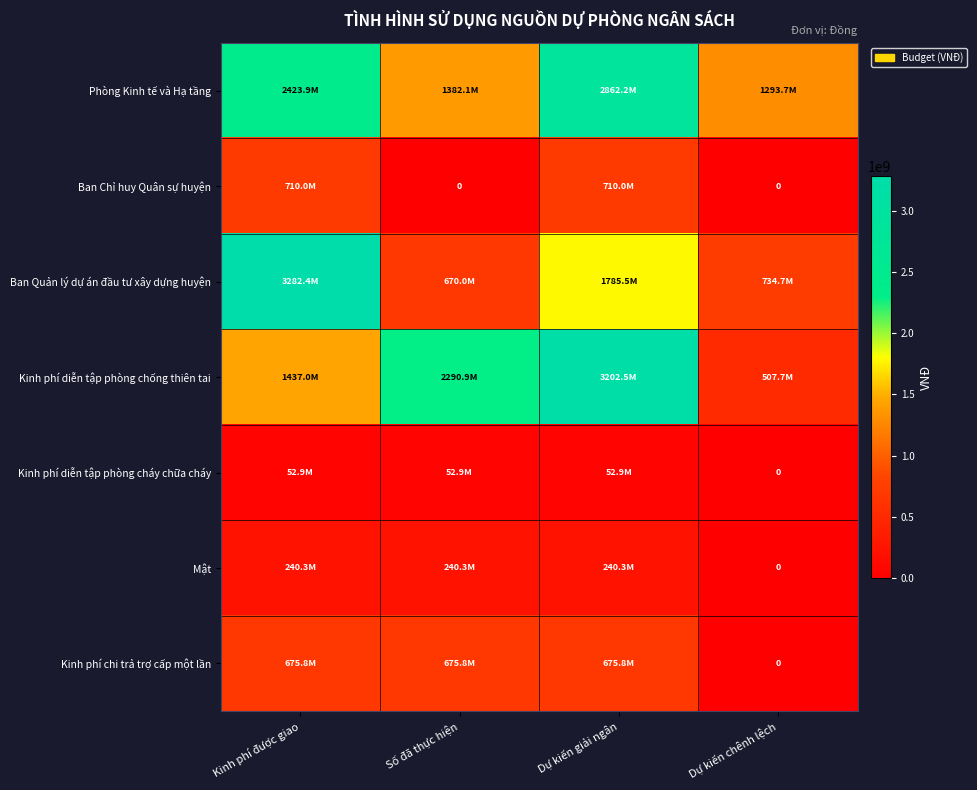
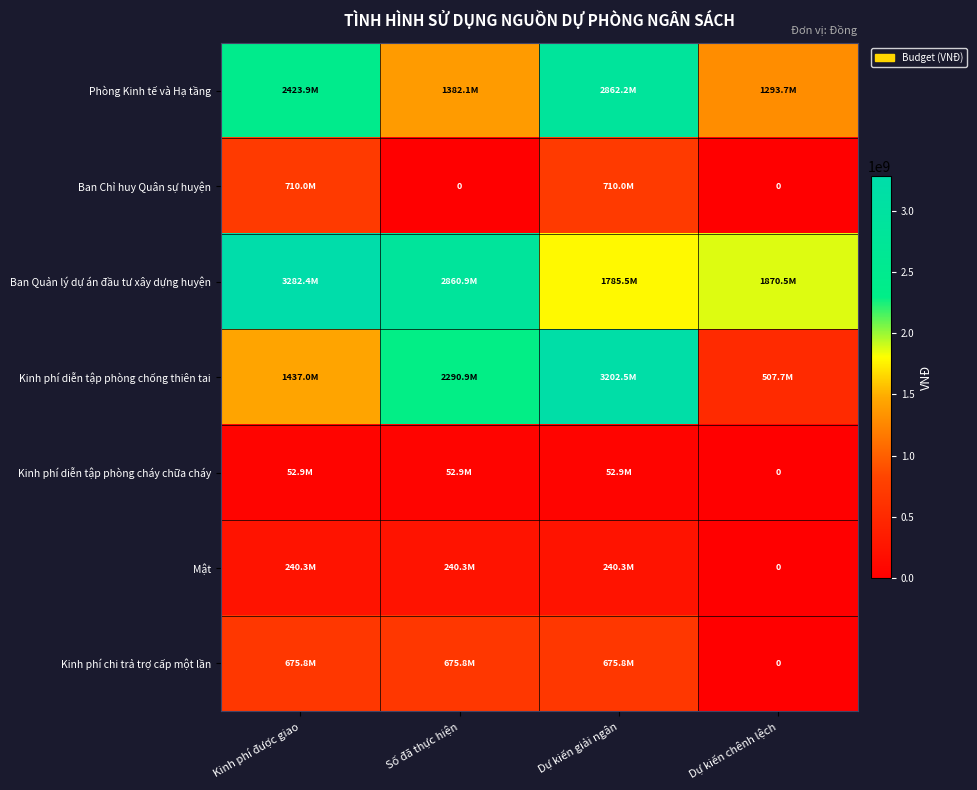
Ban Quản lý dự án đầu tư xây dựng huyện, Số đã thực hiện: 670.0M -> 2860.9M
Ban Quản lý dự án đầu tư xây dựng huyện, Dự kiến chênh lệch: 734.7M -> 1870.5M
